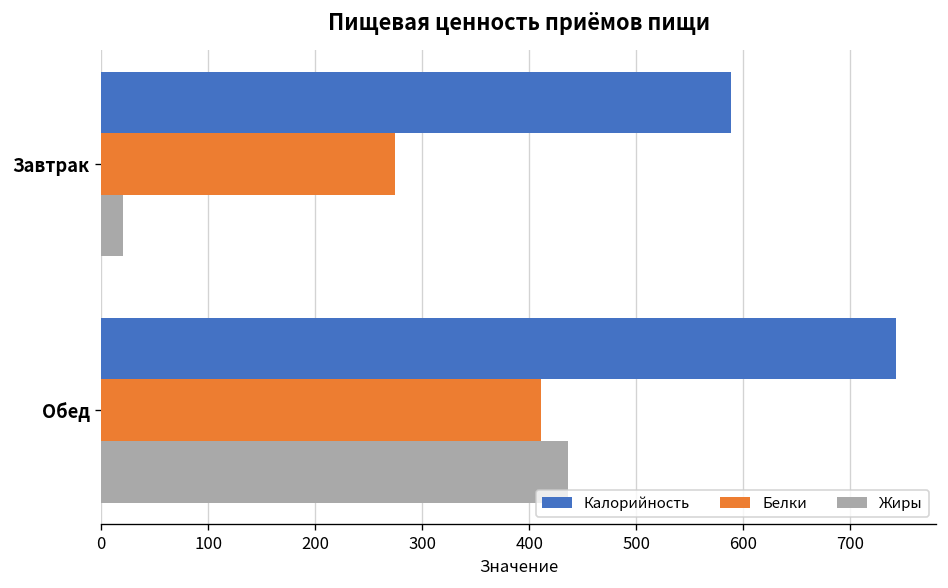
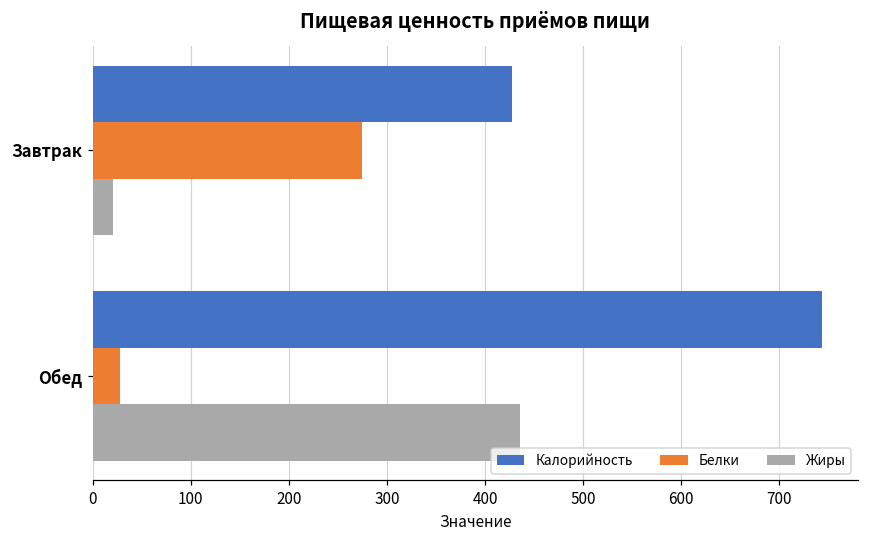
Калорийность, Завтрак: 590 -> 430
Белки, Обед: 410 -> 30
